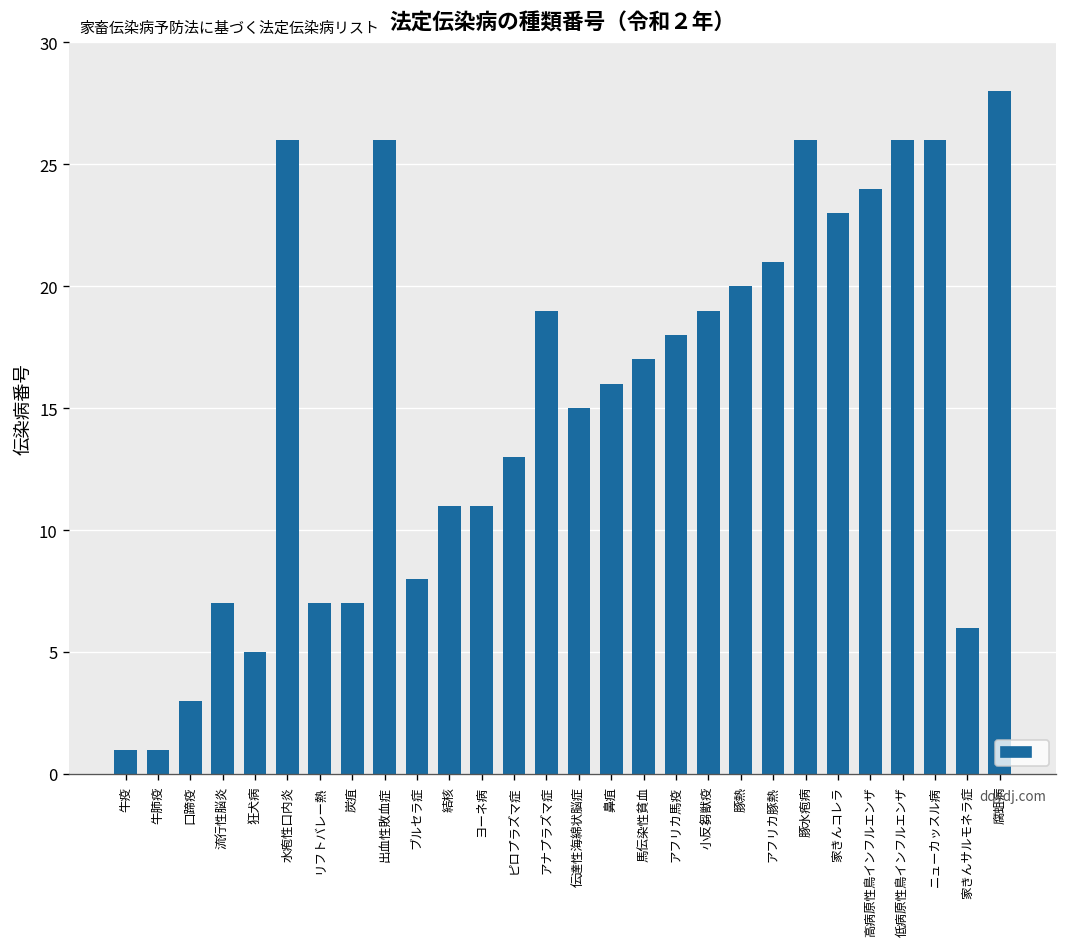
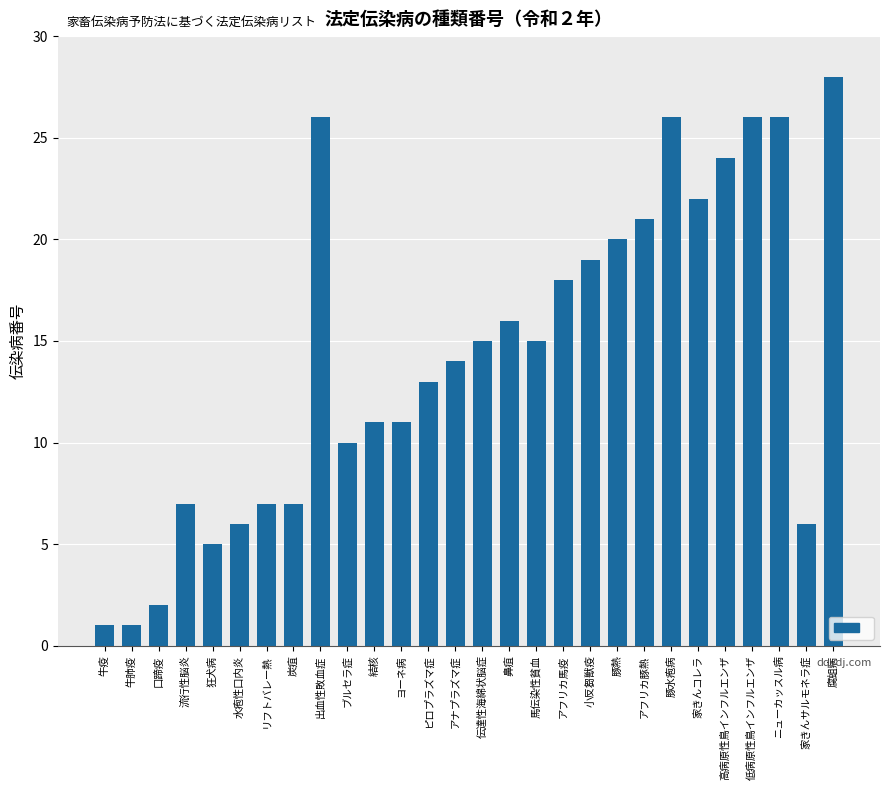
口蹄疫: 3 -> 2
水疱性口内炎: 26 -> 6
ブルセラ症: 8 -> 10
アナプラズマ症: 19 -> 14
馬伝染性貧血: 17 -> 15
家きんコレラ: 23 -> 22
